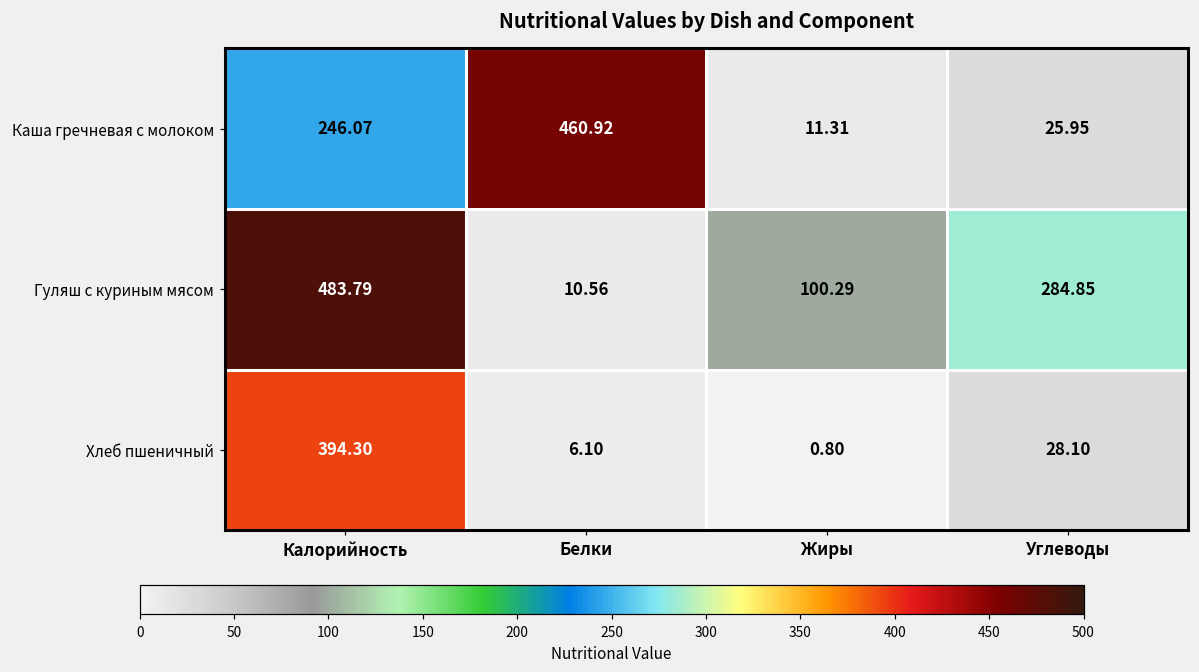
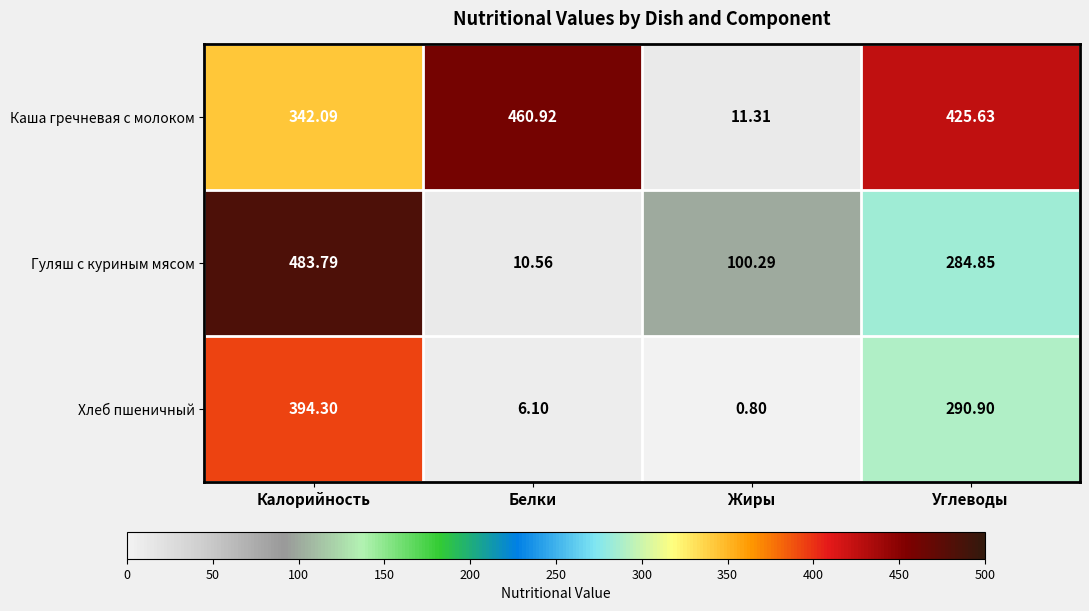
Каша гречневая с молоком, Калорийность: 246.07 -> 342.09
Каша гречневая с молоком, Углеводы: 25.95 -> 425.63
Хлеб пшеничный, Углеводы: 28.10 -> 290.90
